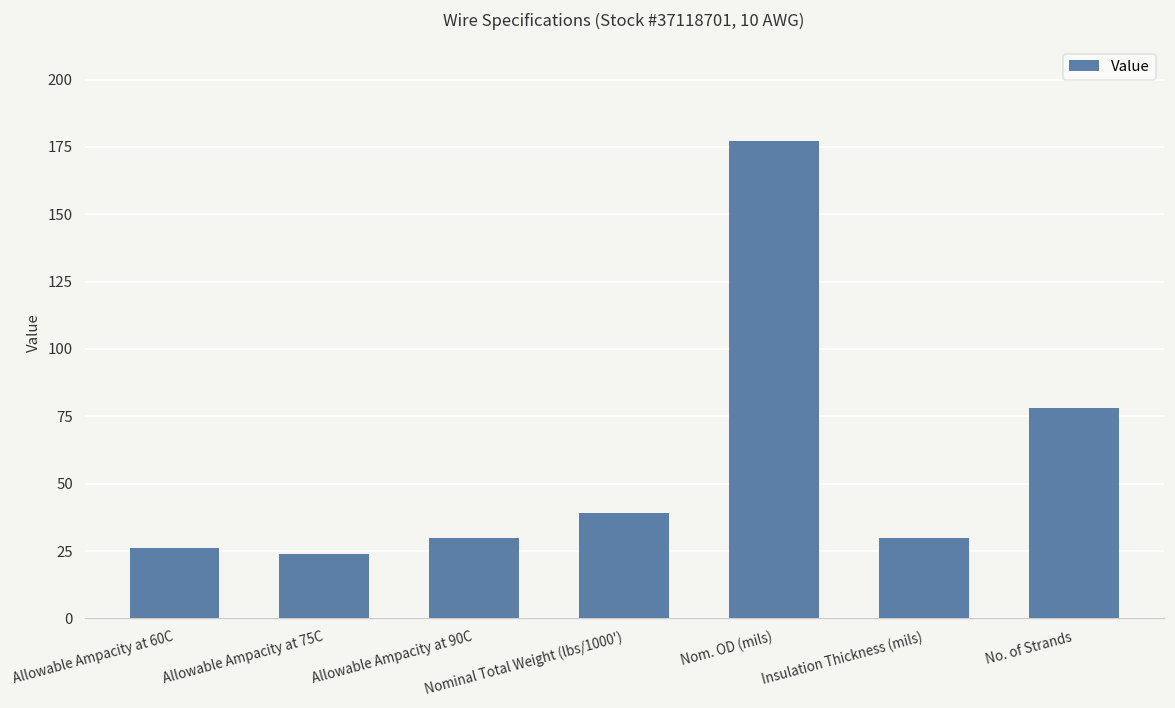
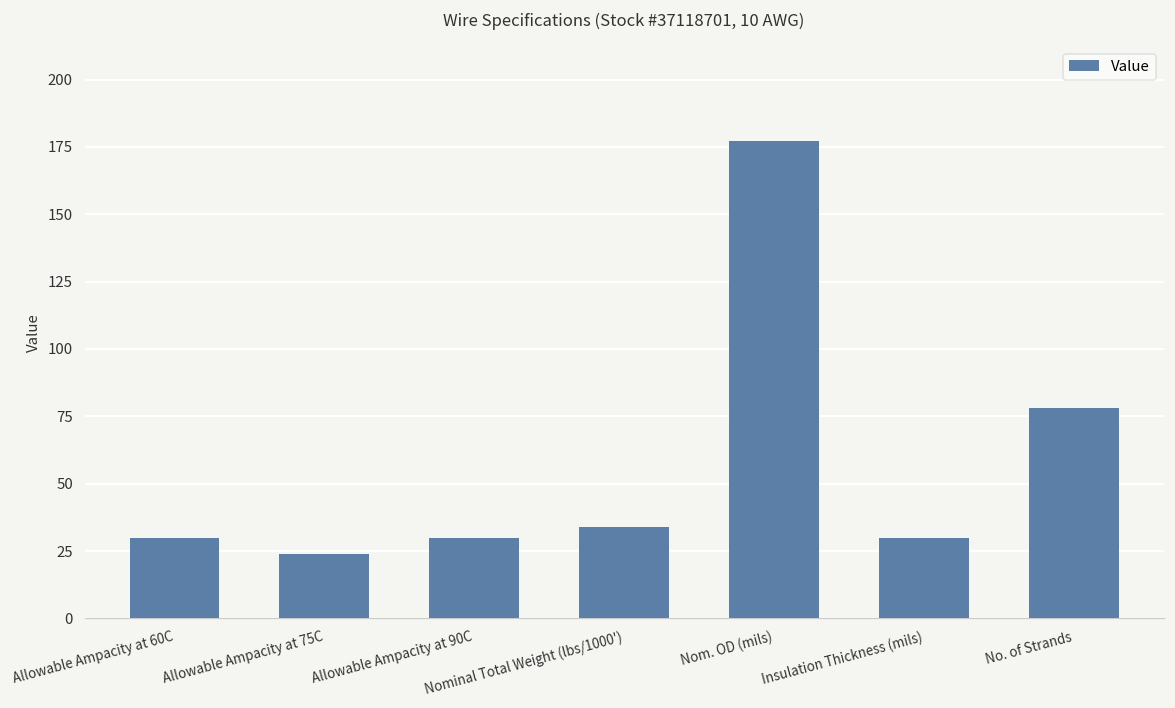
Allowable Ampacity at 60C: 26 -> 30
Nominal Total Weight (lbs/1000'): 39 -> 34
